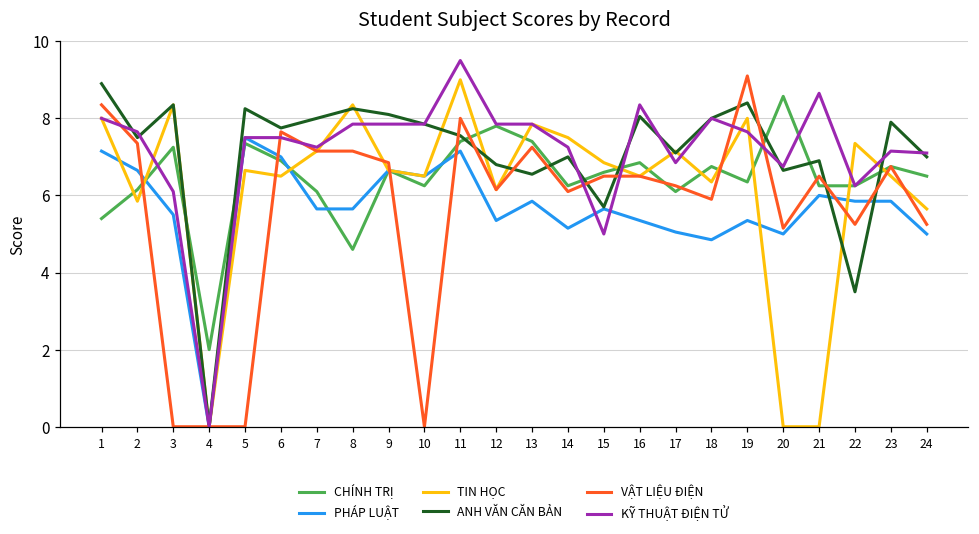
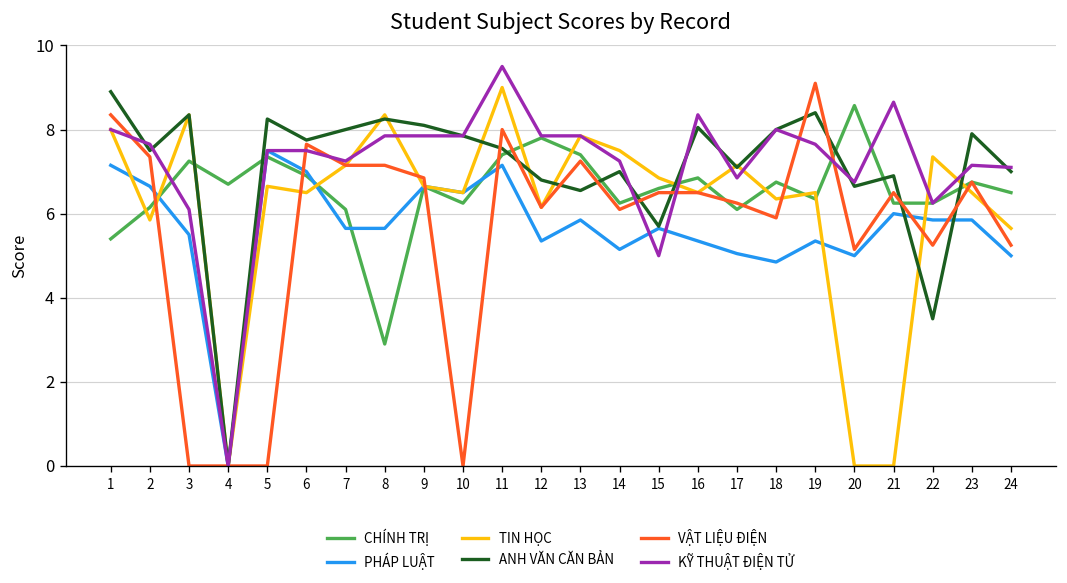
CHÍNH TRỊ, 4: 2.0 -> 6.7
CHÍNH TRỊ, 8: 4.6 -> 2.9
TIN HỌC, 19: 8.0 -> 6.5
